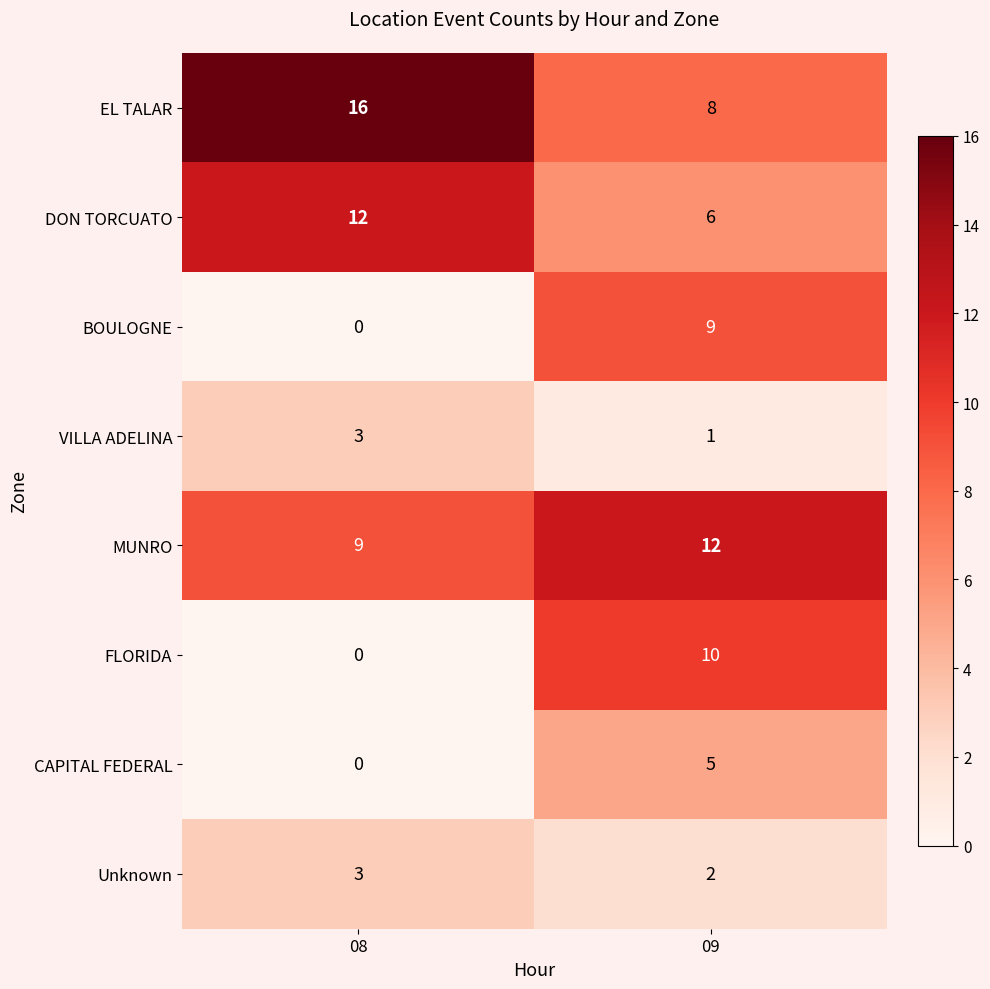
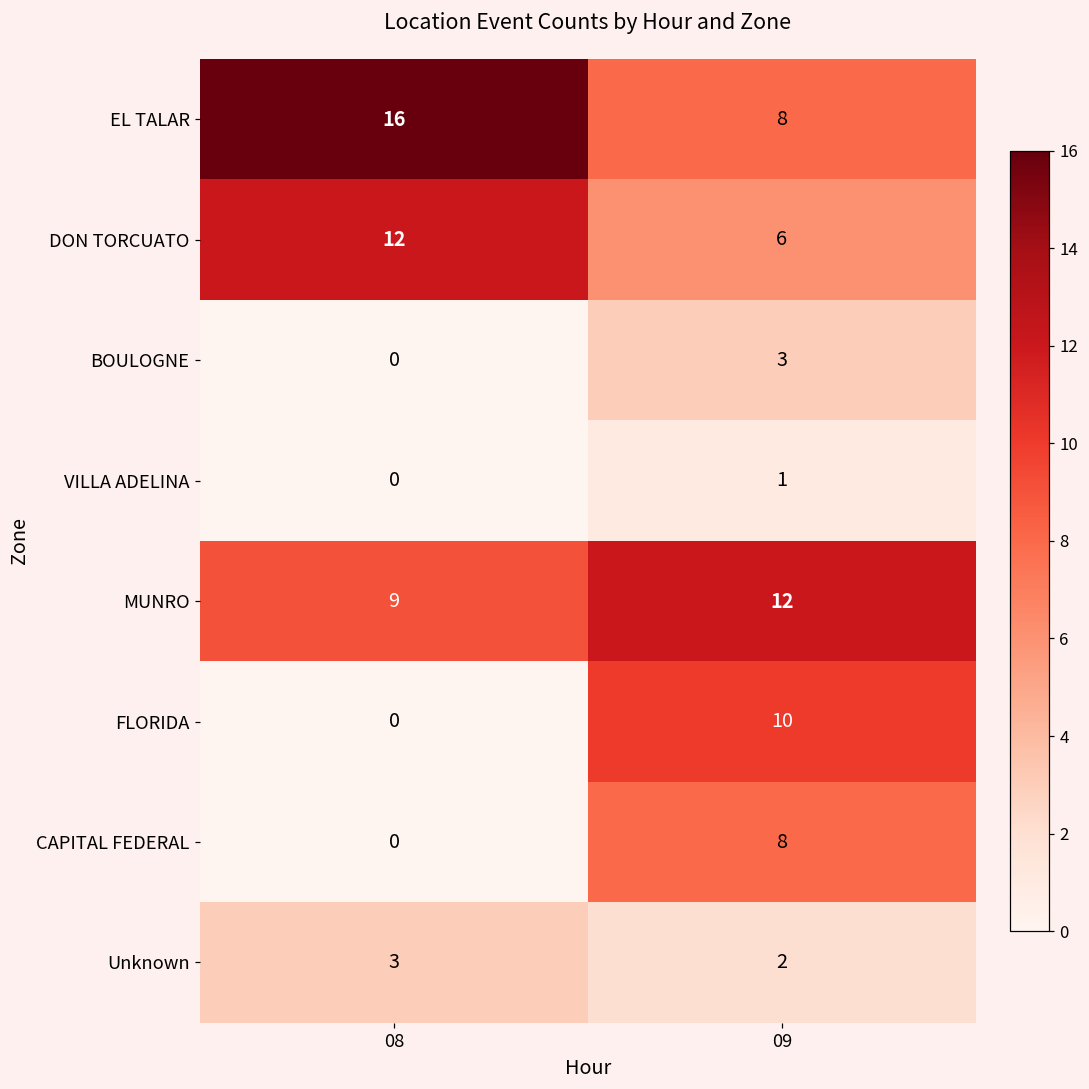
BOULOGNE, 09: 9 -> 3
VILLA ADELINA, 08: 3 -> 0
CAPITAL FEDERAL, 09: 5 -> 8
